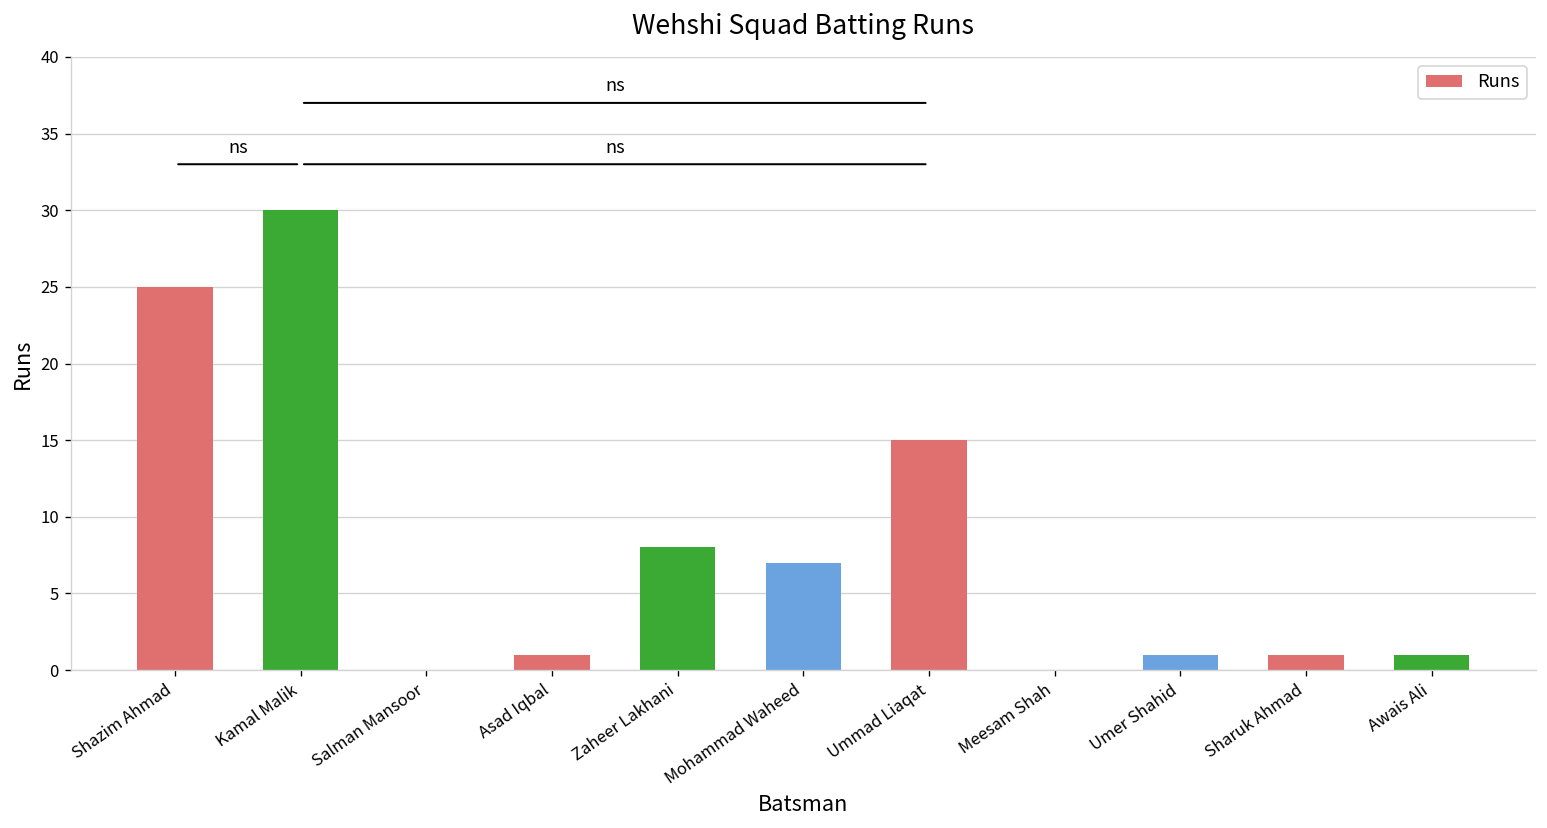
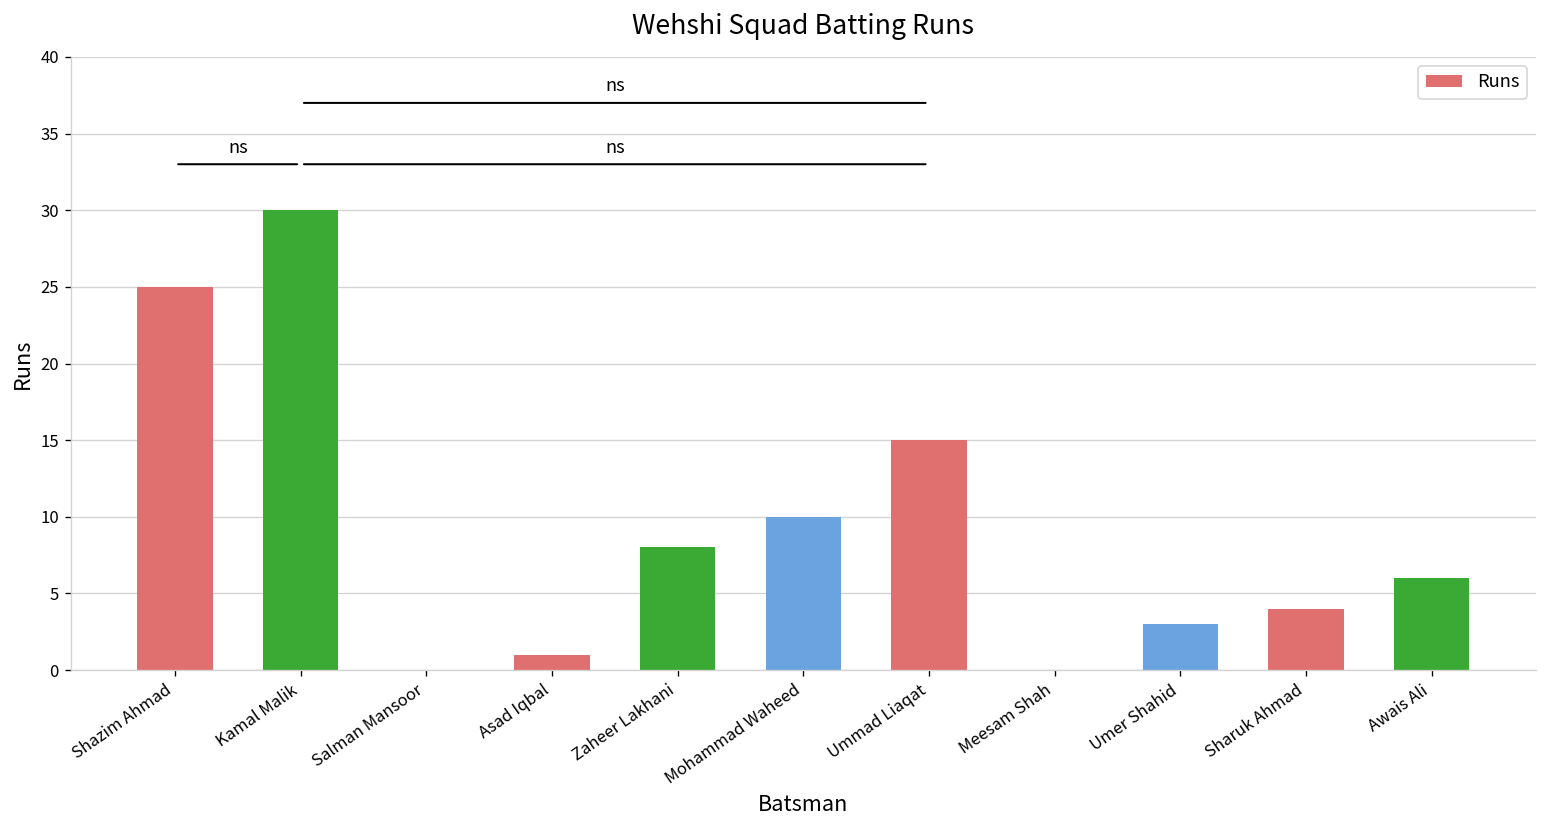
Mohammad Waheed: 7 -> 10
Umer Shahid: 1 -> 3
Sharuk Ahmad: 1 -> 4
Awais Ali: 1 -> 6
